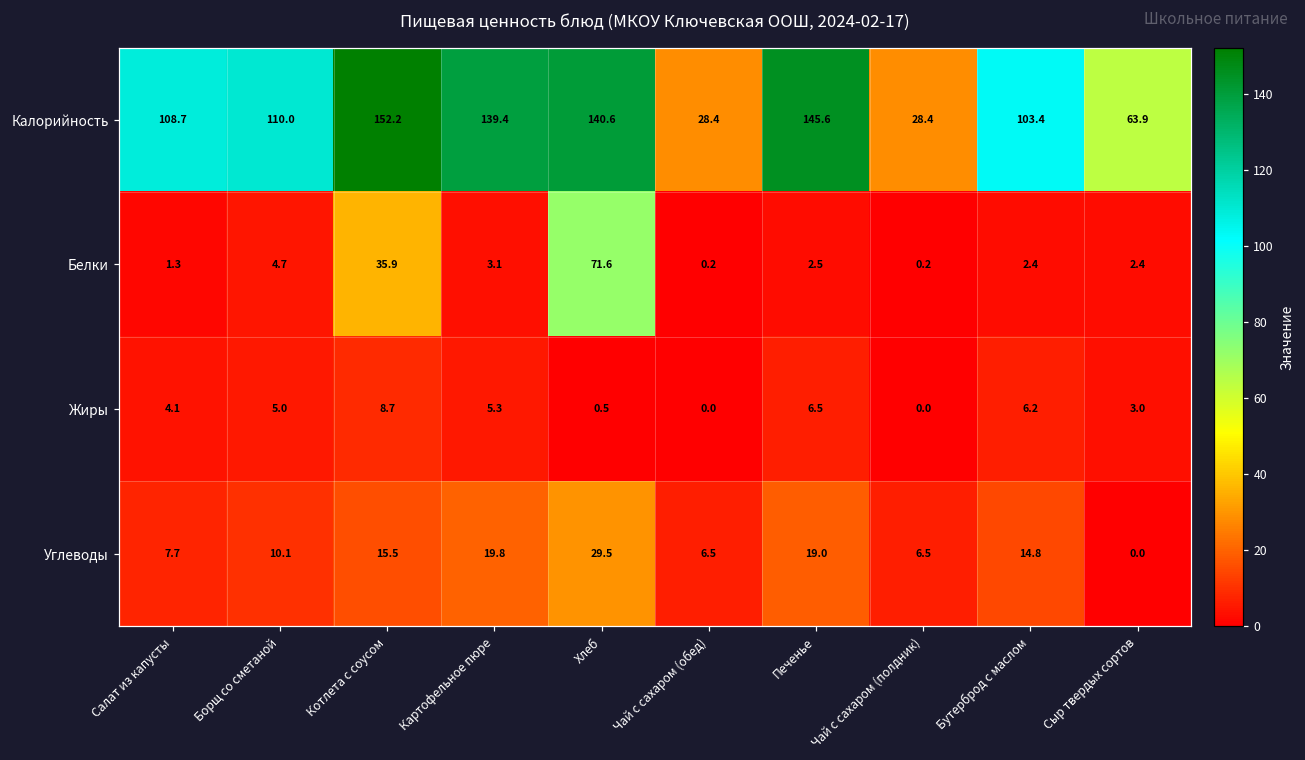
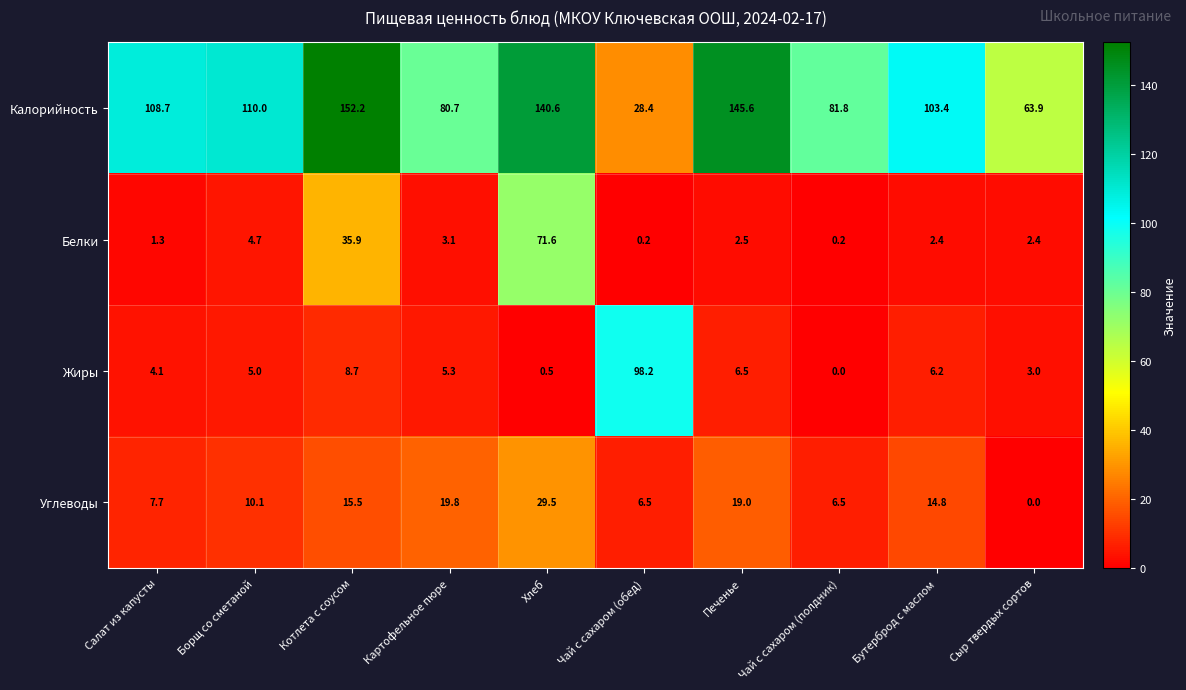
Калорийность, Картофельное пюре: 139.4 -> 80.7
Калорийность, Чай с сахаром (полдник): 28.4 -> 81.8
Жиры, Чай с сахаром (обед): 0.0 -> 98.2
